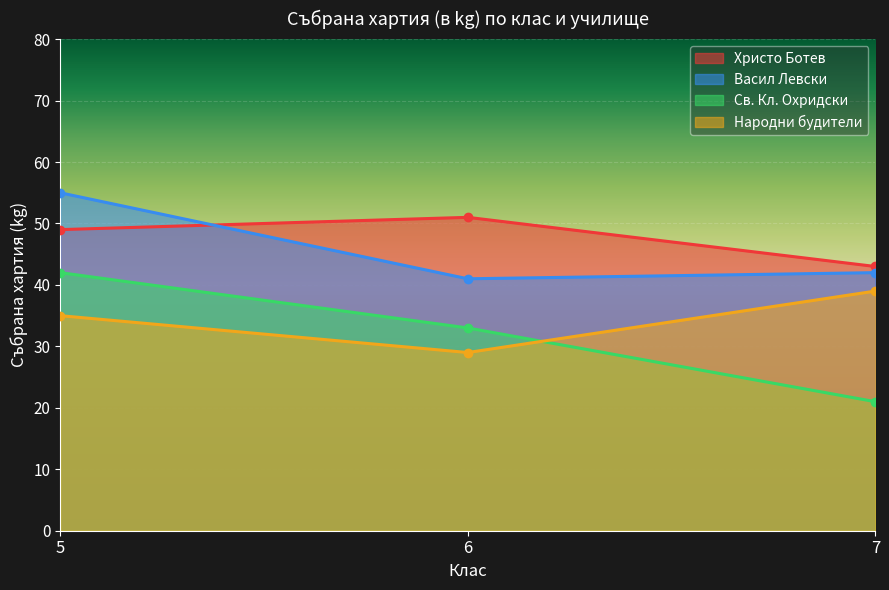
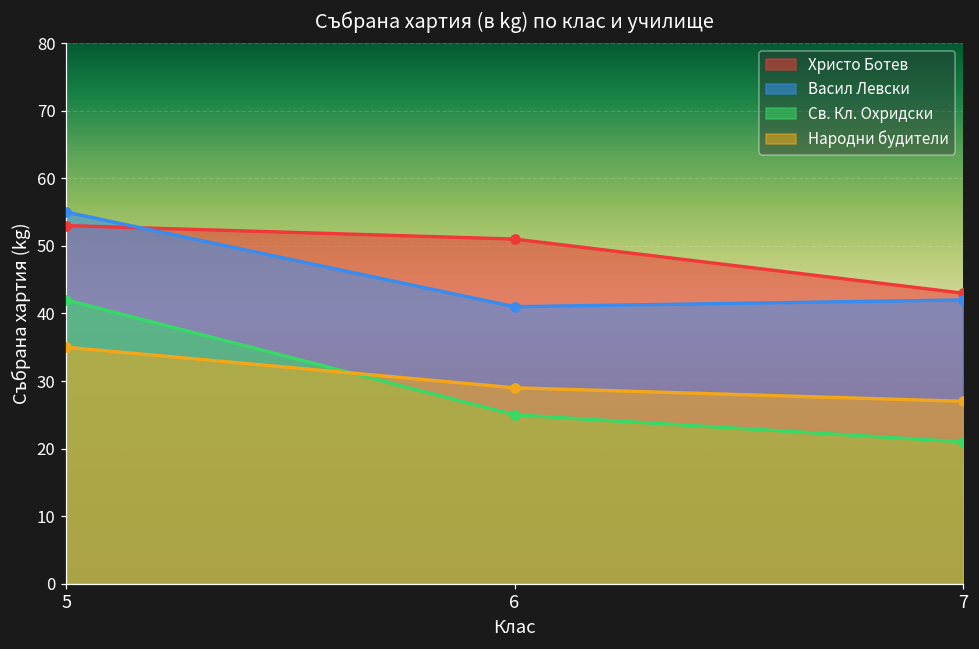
Христо Ботев, 5: 49 -> 53
Св. Кл. Охридски, 6: 33 -> 25
Народни будители, 7: 39 -> 27
